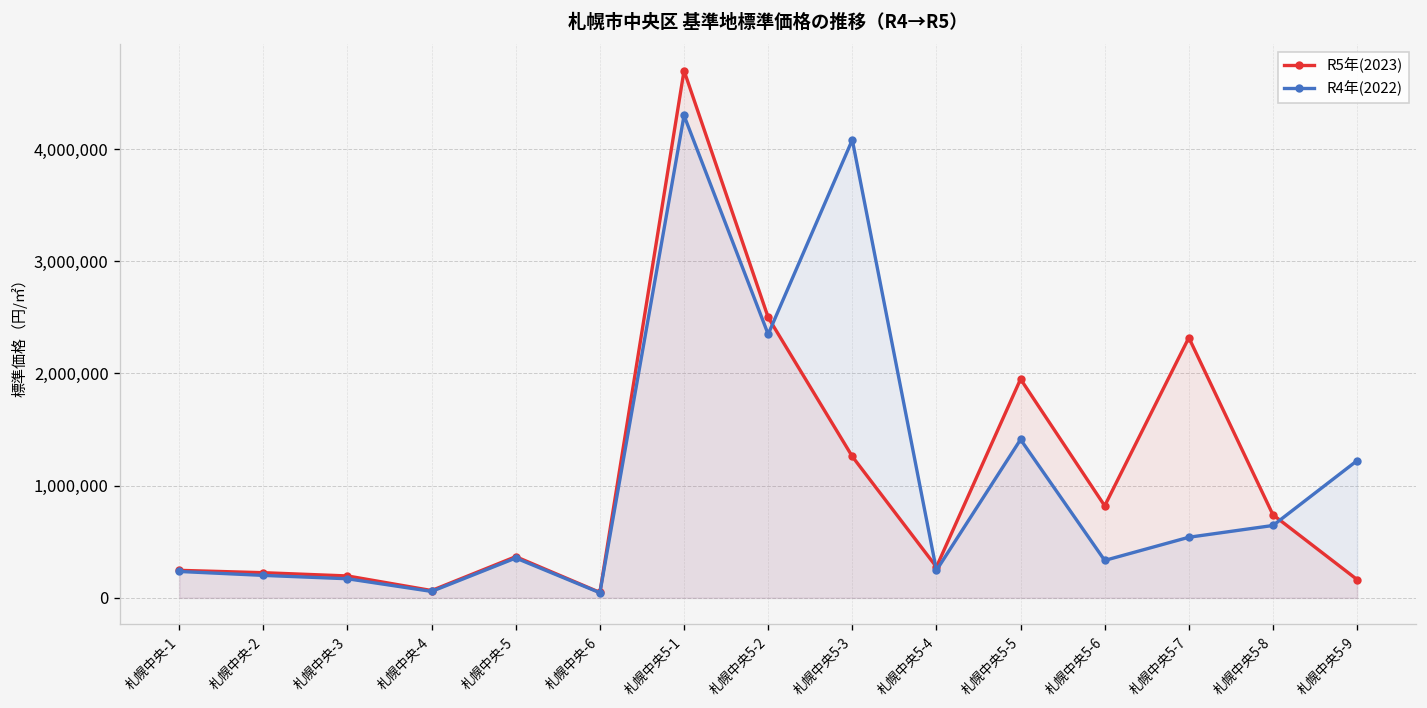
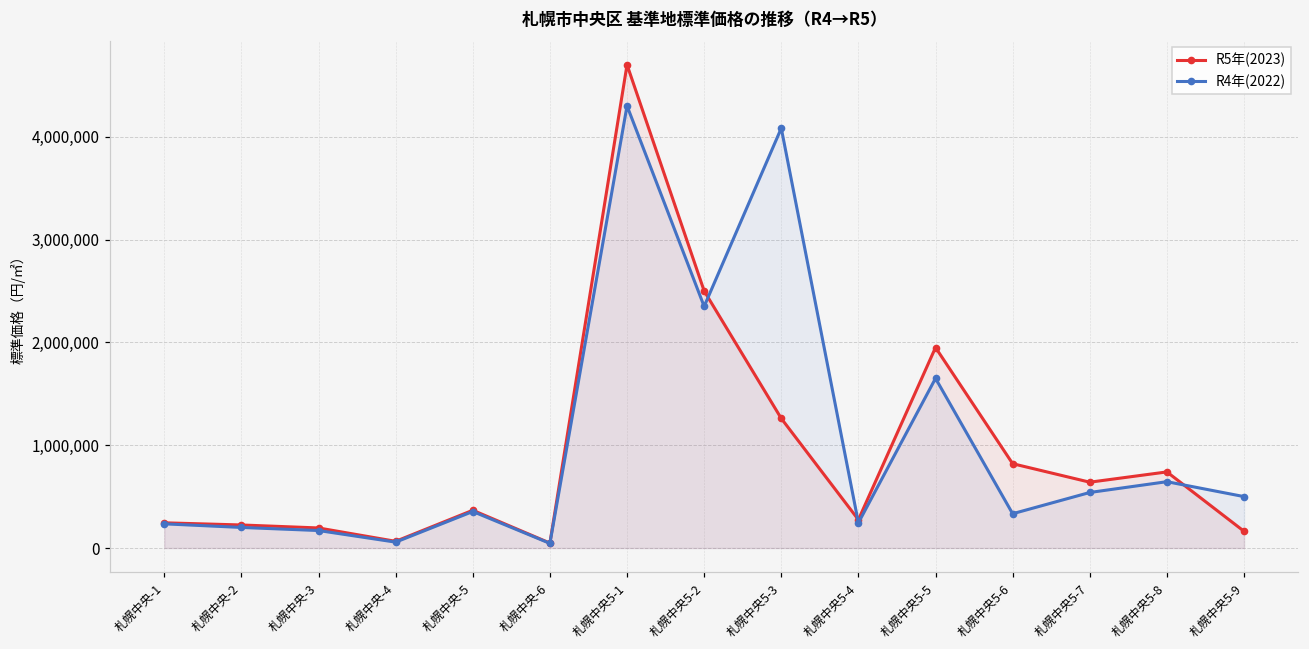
R4年(2022), 札幌中央5-5: 1,400,000 -> 1,700,000
R5年(2023), 札幌中央5-7: 2,300,000 -> 600,000
R4年(2022), 札幌中央5-9: 1,200,000 -> 500,000
